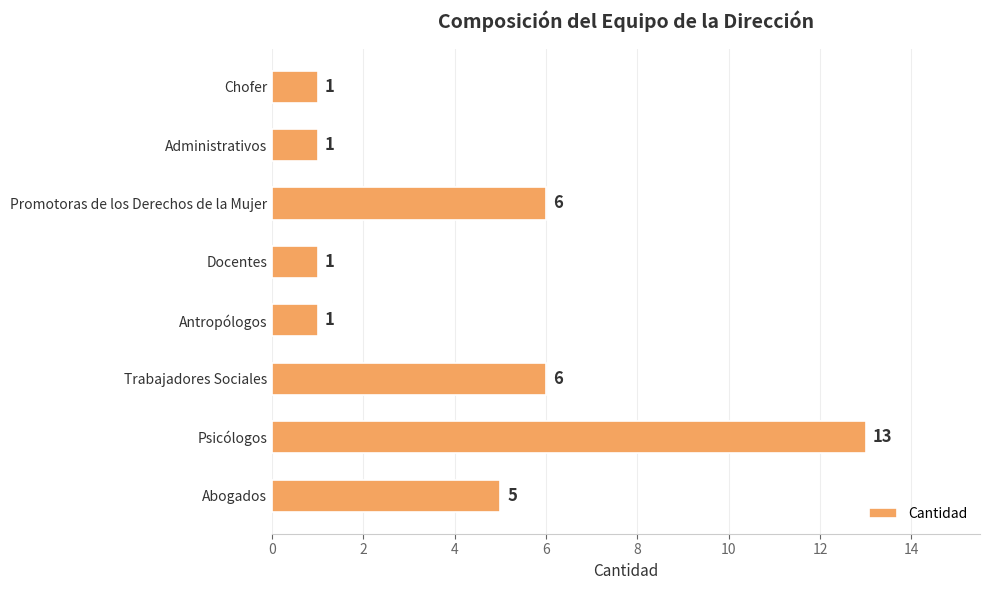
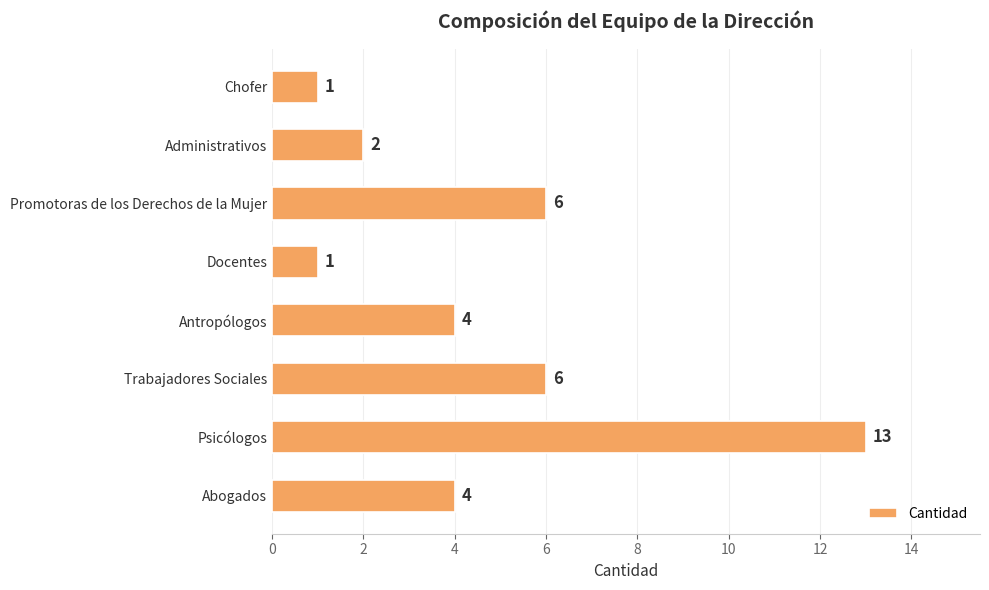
Administrativos: 1 -> 2
Antropólogos: 1 -> 4
Abogados: 5 -> 4
